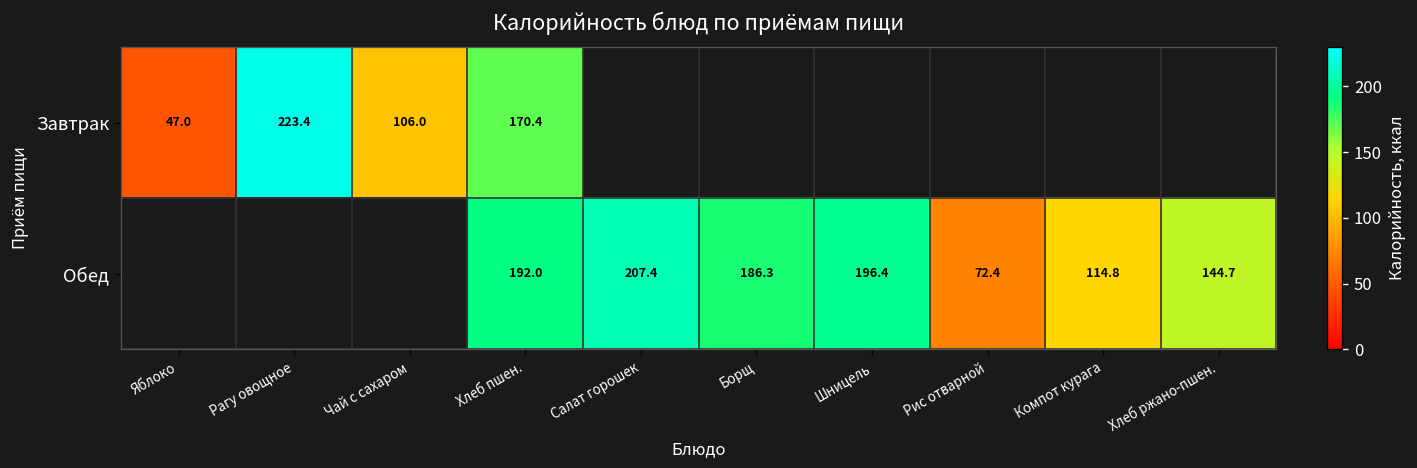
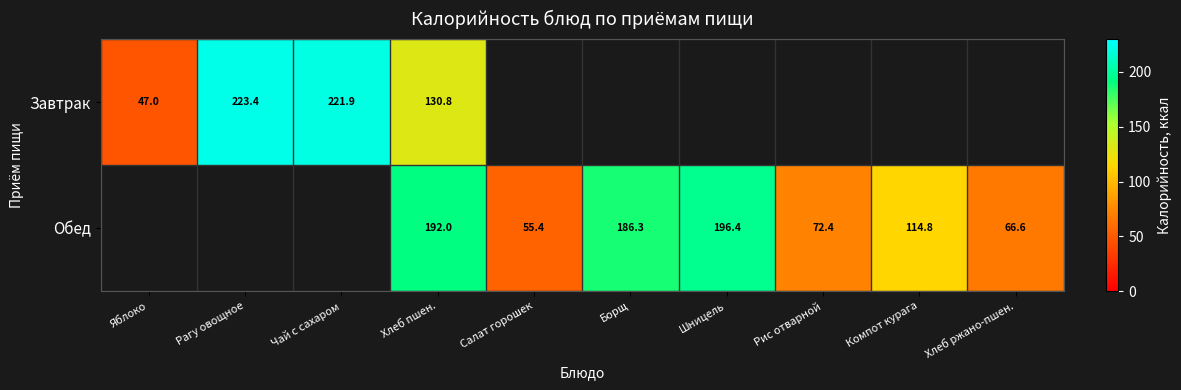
Завтрак, Чай с сахаром: 106.0 -> 221.9
Завтрак, Хлеб пшен.: 170.4 -> 130.8
Обед, Салат горошек: 207.4 -> 55.4
Обед, Хлеб ржано-пшен.: 144.7 -> 66.6
